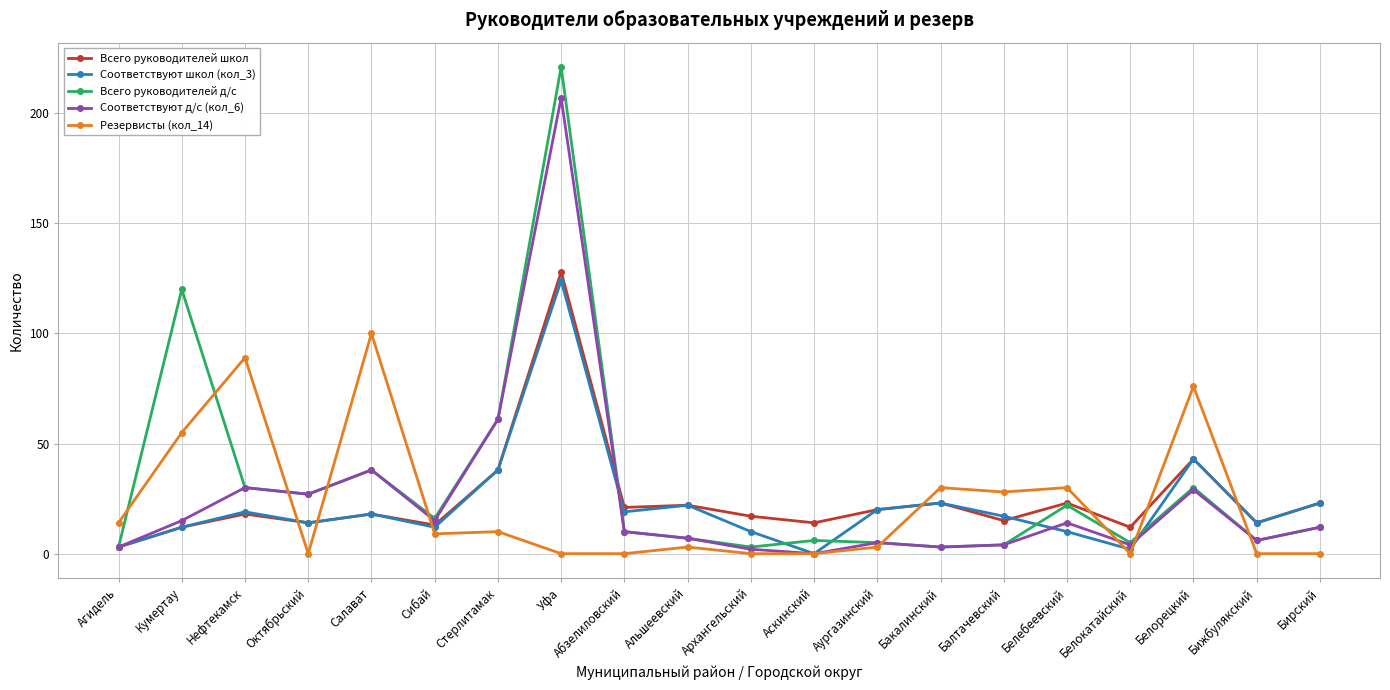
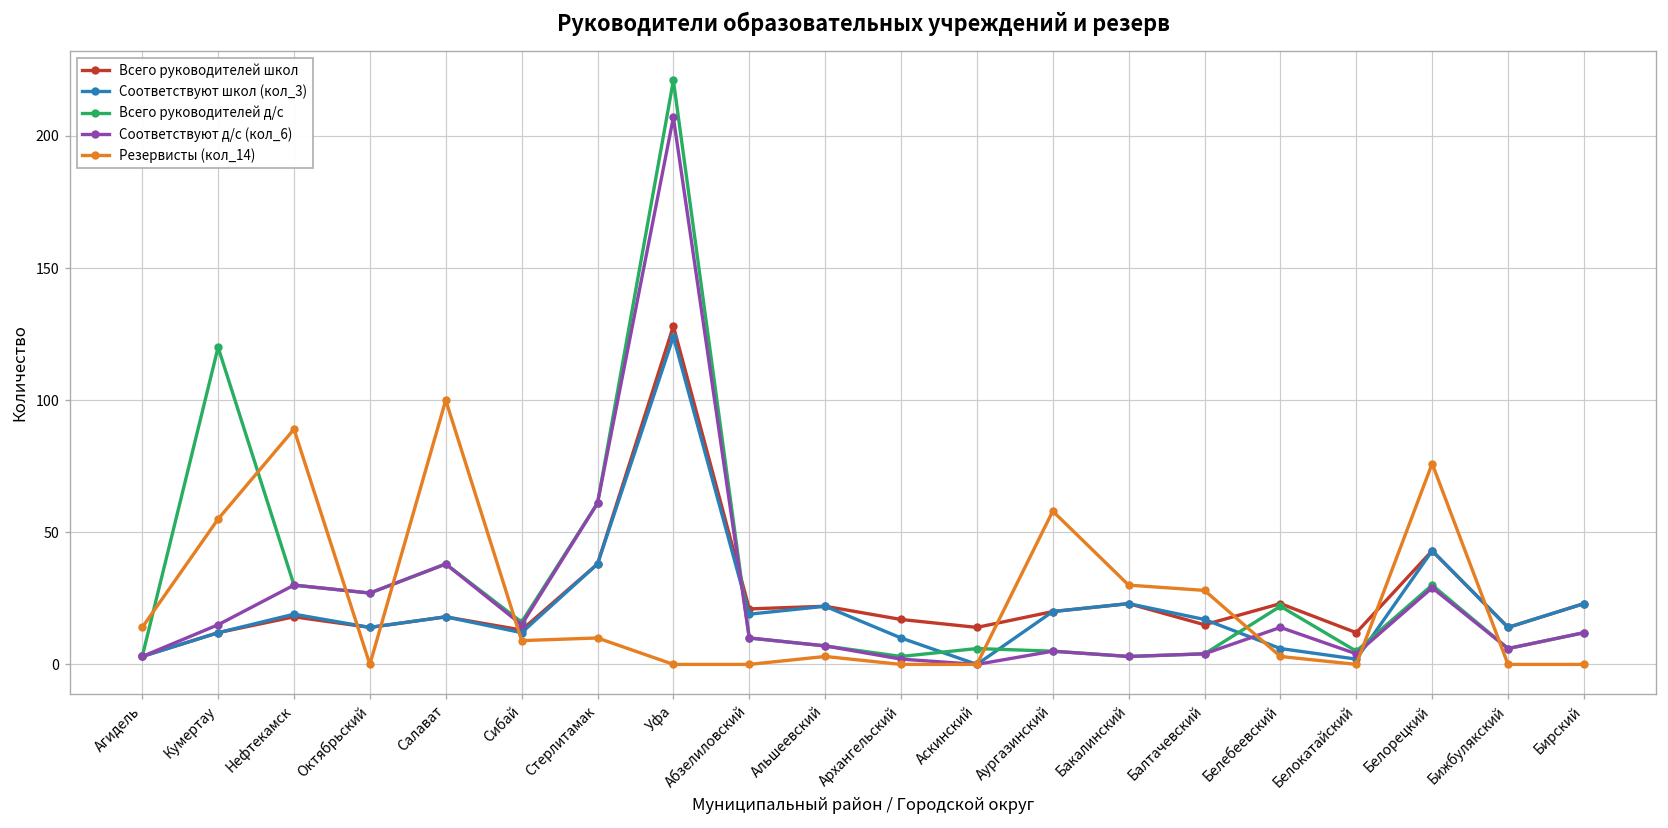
Резервисты (кол_14), Аургазинский: 3 -> 58
Соответствуют школ (кол_3), Белебеевский: 10 -> 6
Резервисты (кол_14), Белебеевский: 30 -> 3
